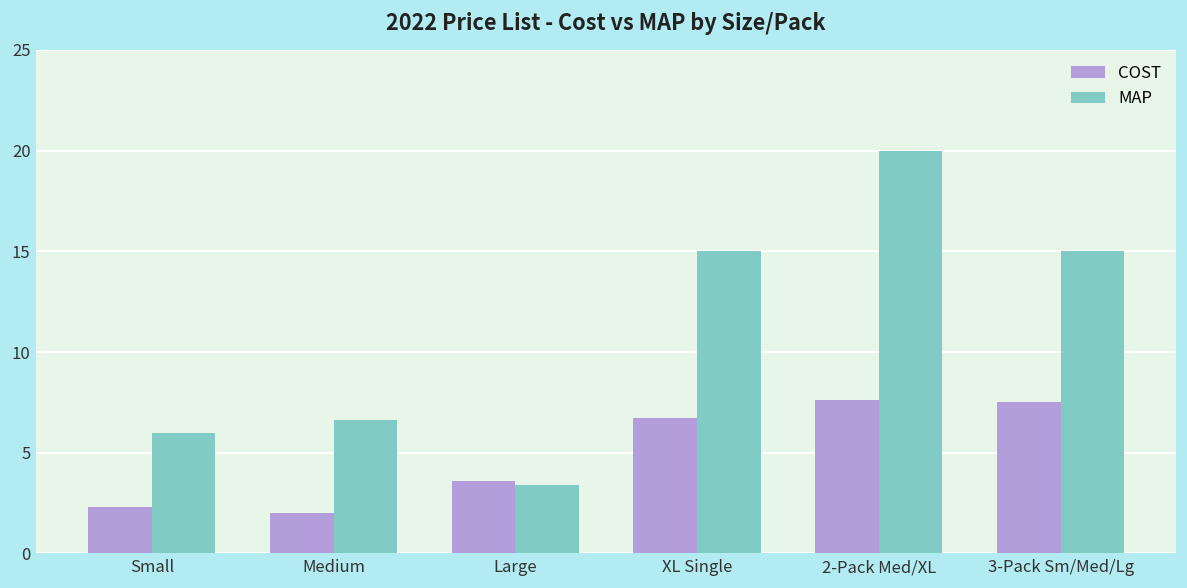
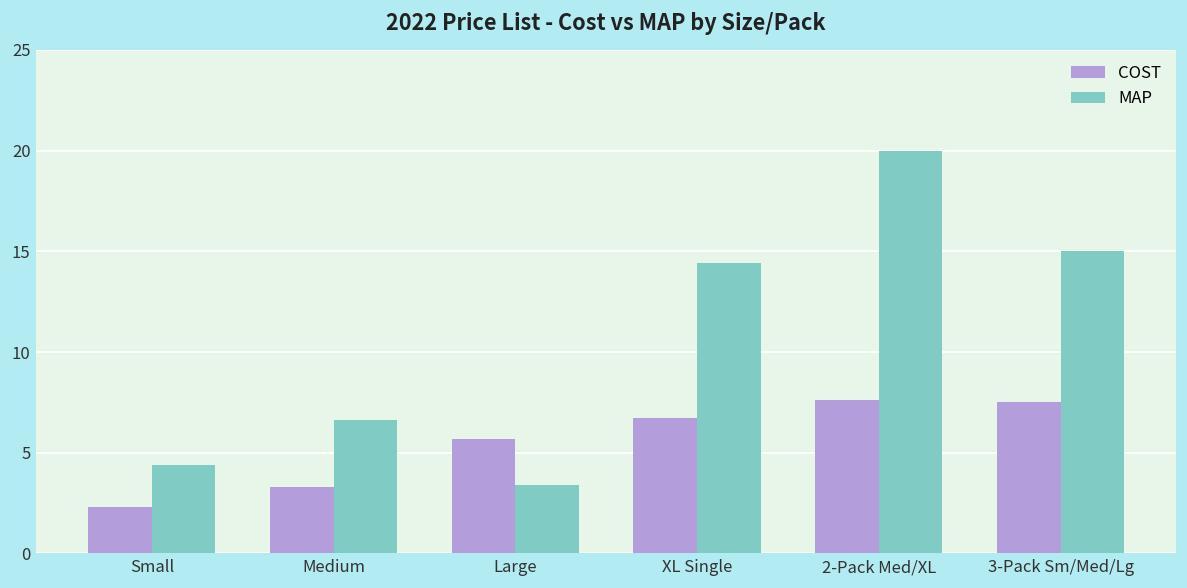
MAP, Small: 6.0 -> 4.4
COST, Medium: 2.0 -> 3.3
COST, Large: 3.6 -> 5.7
MAP, XL Single: 15.0 -> 14.4
